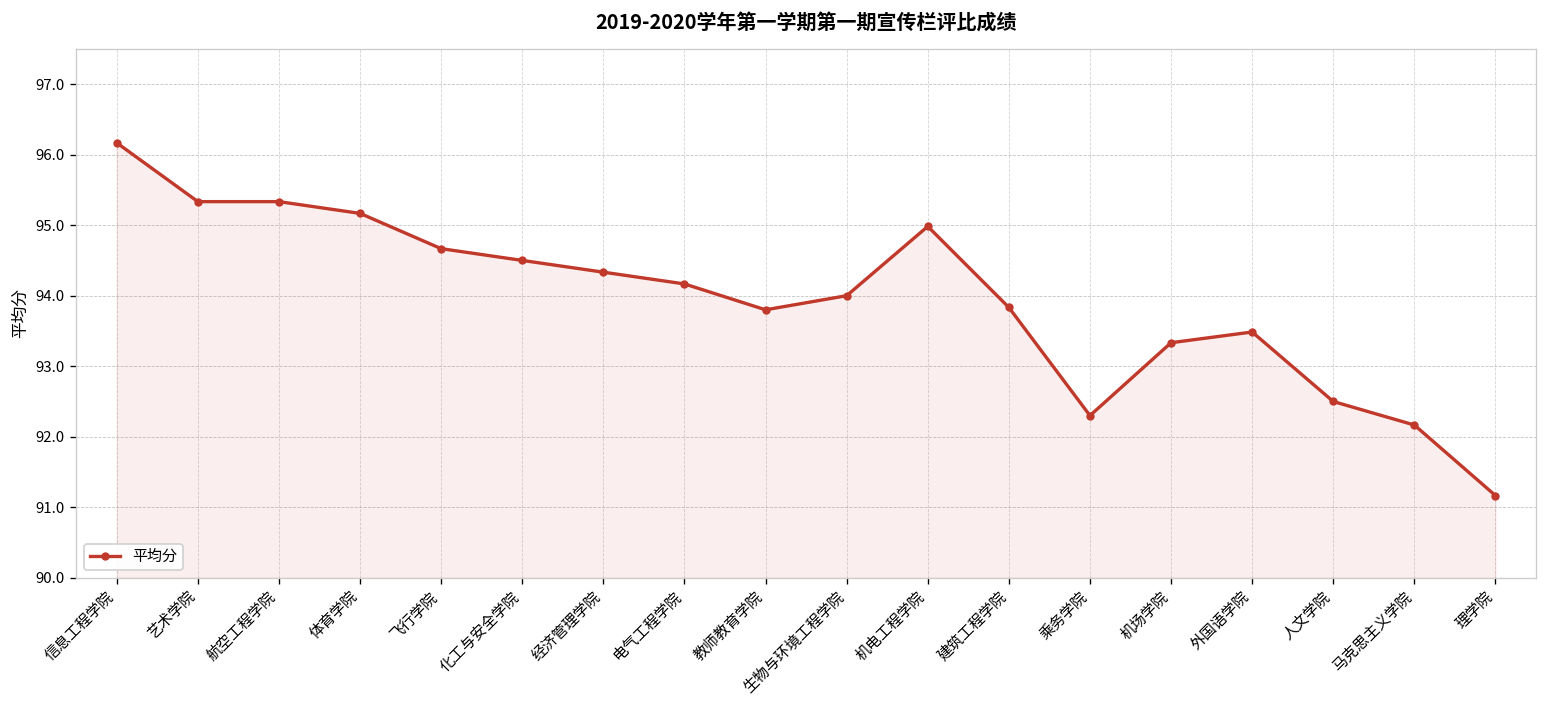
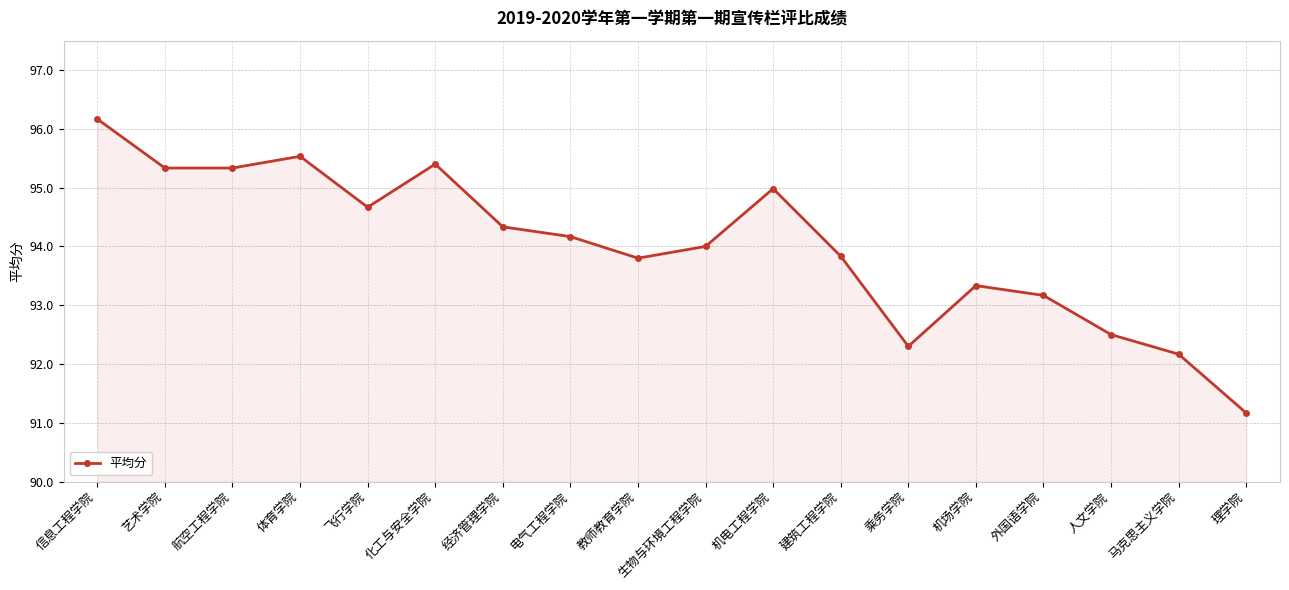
体育学院: 95.2 -> 95.5
化工与安全学院: 94.5 -> 95.4
外国语学院: 93.5 -> 93.2
